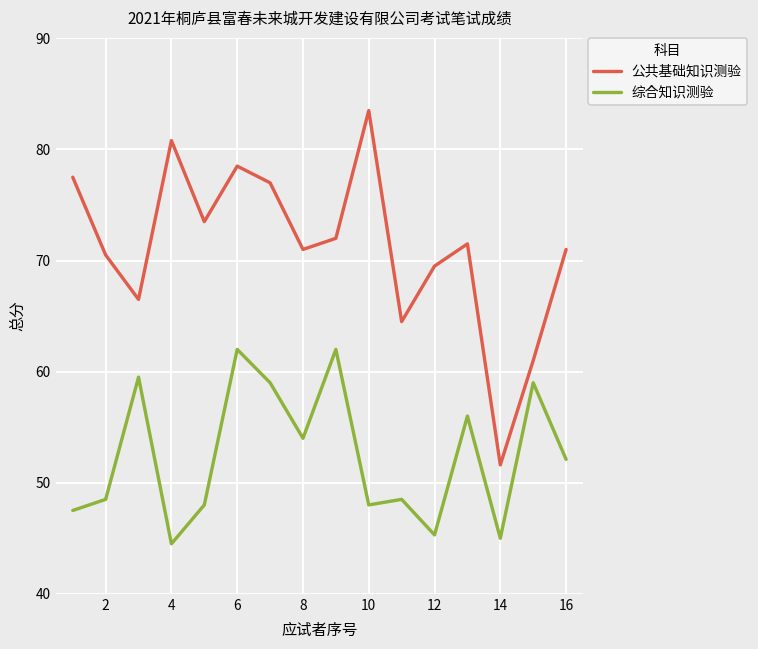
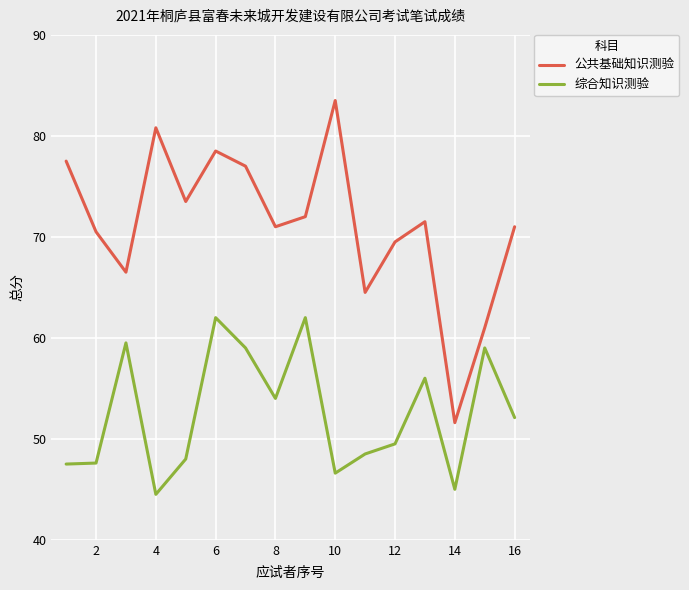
综合知识测验, 2: 48.5 -> 47.6
综合知识测验, 10: 48.0 -> 46.6
综合知识测验, 12: 45.3 -> 49.5
